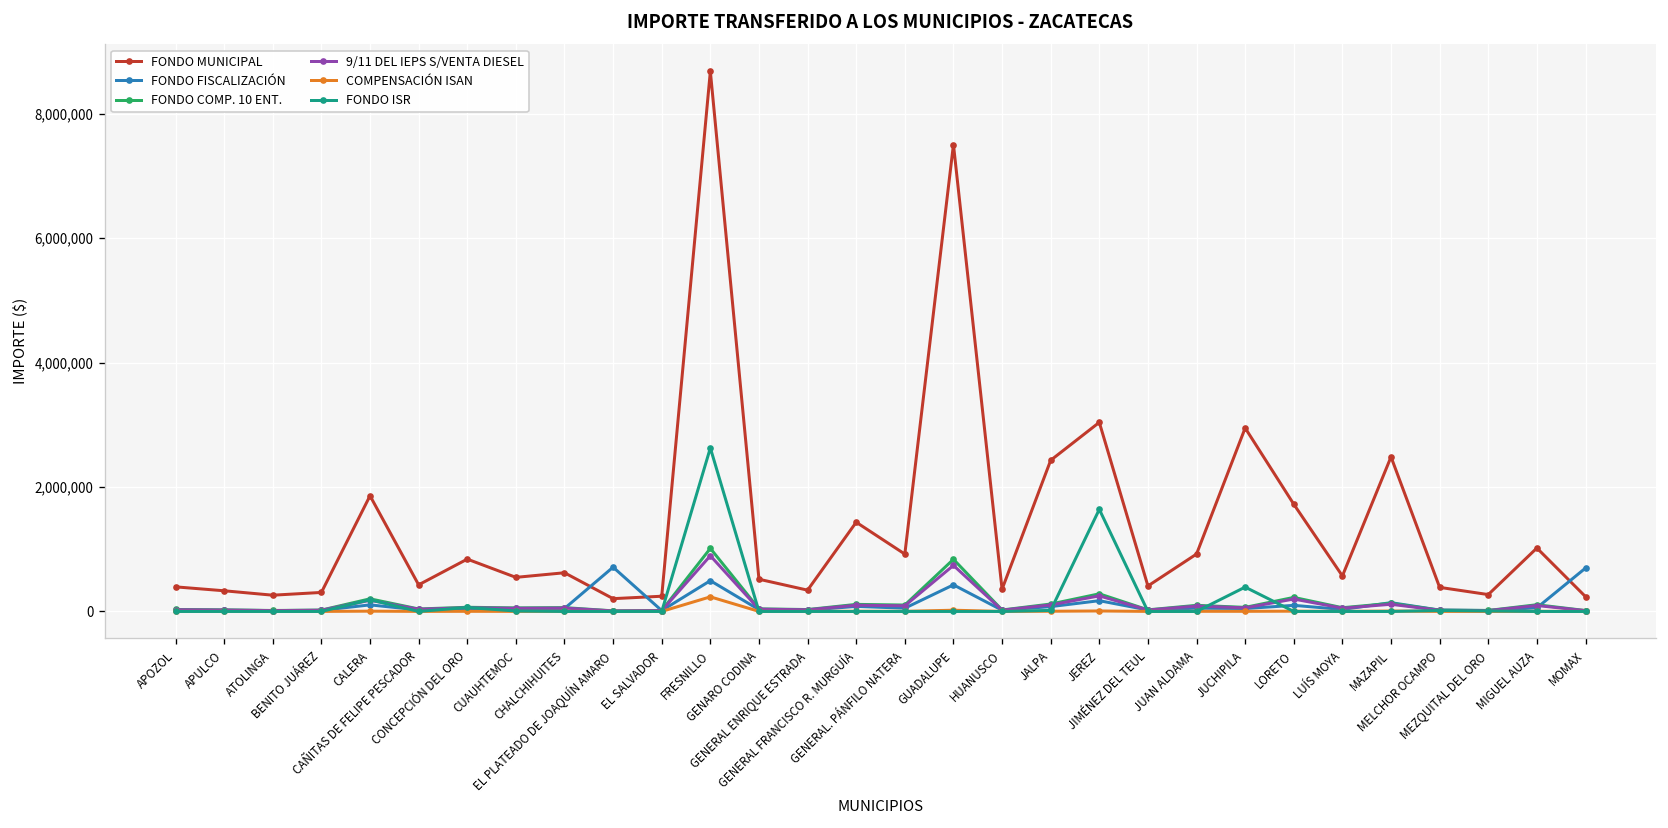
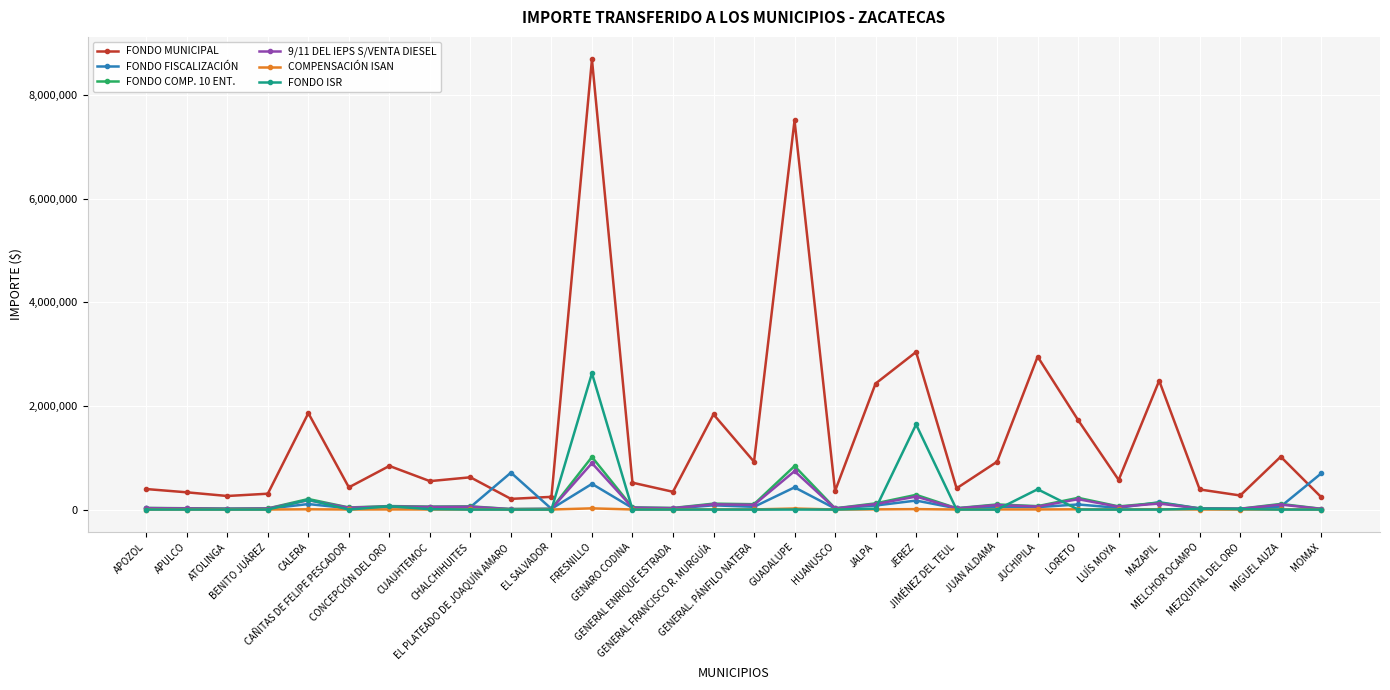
COMPENSACIÓN ISAN, FRESNILLO: 200,000 -> 0
FONDO MUNICIPAL, GENERAL FRANCISCO R. MURGUÍA: 1,400,000 -> 1,800,000
